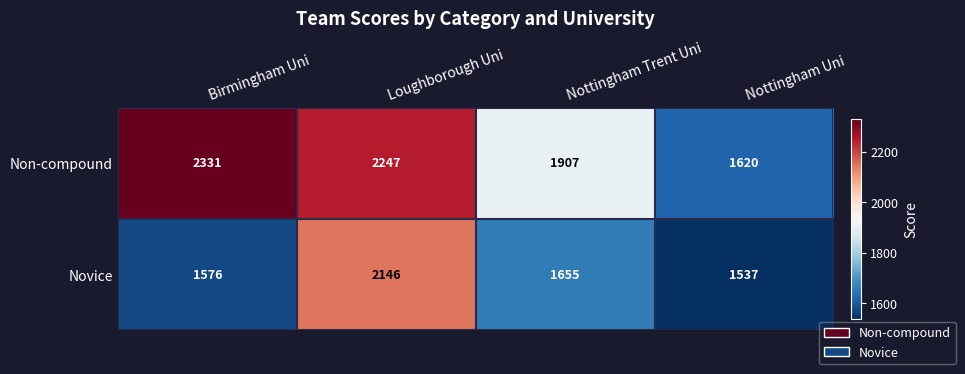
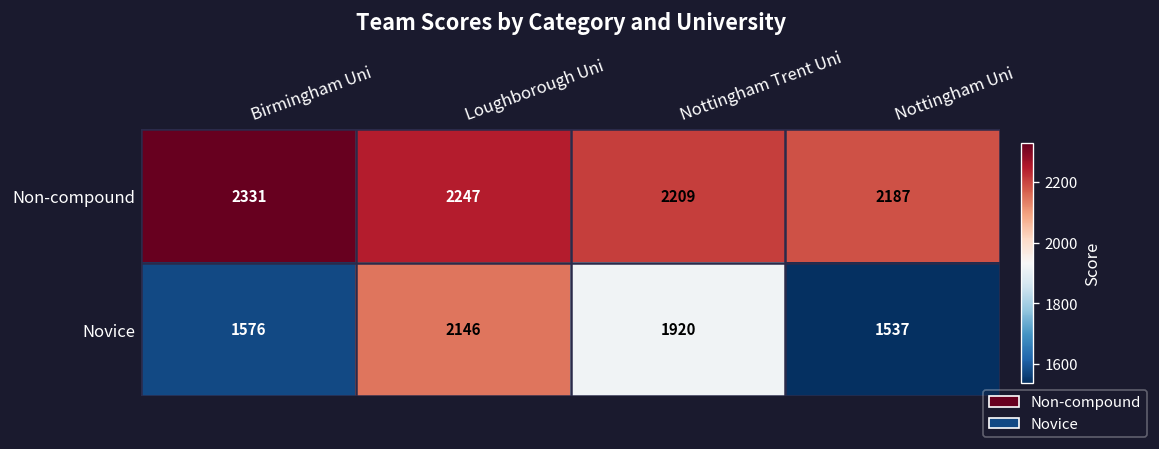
Non-compound, Nottingham Trent Uni: 1907 -> 2209
Non-compound, Nottingham Uni: 1620 -> 2187
Novice, Nottingham Trent Uni: 1655 -> 1920
